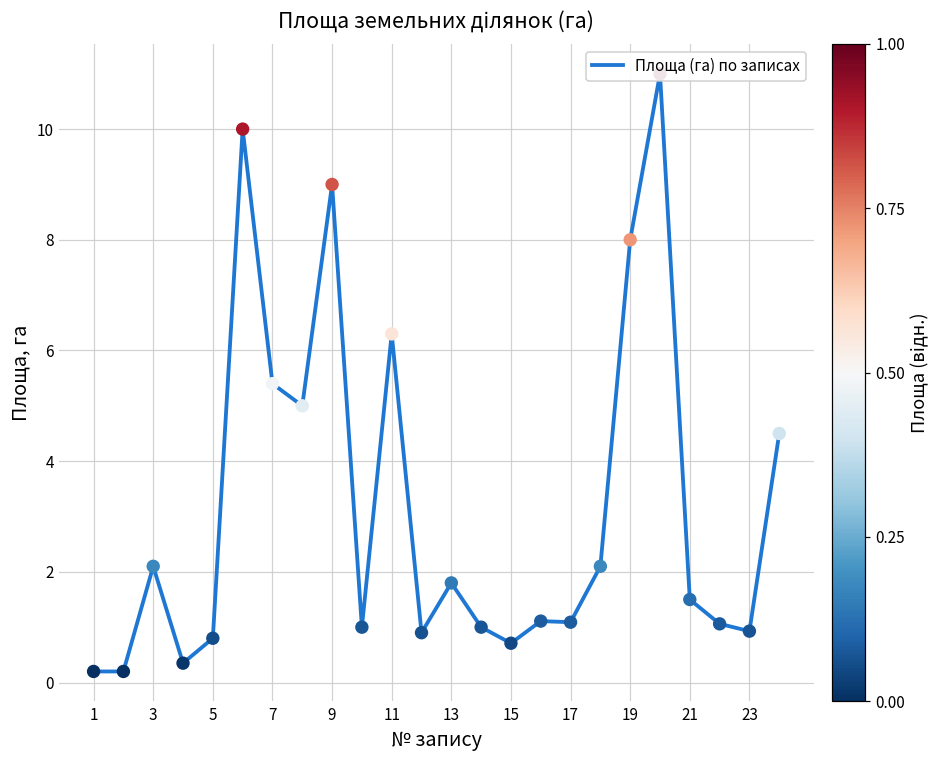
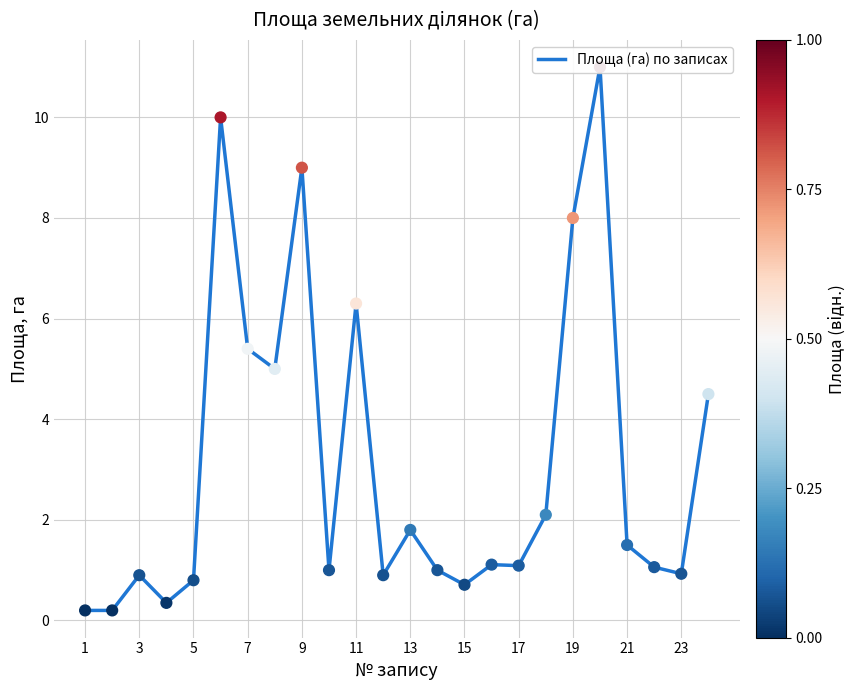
3: 2.1 -> 0.9
